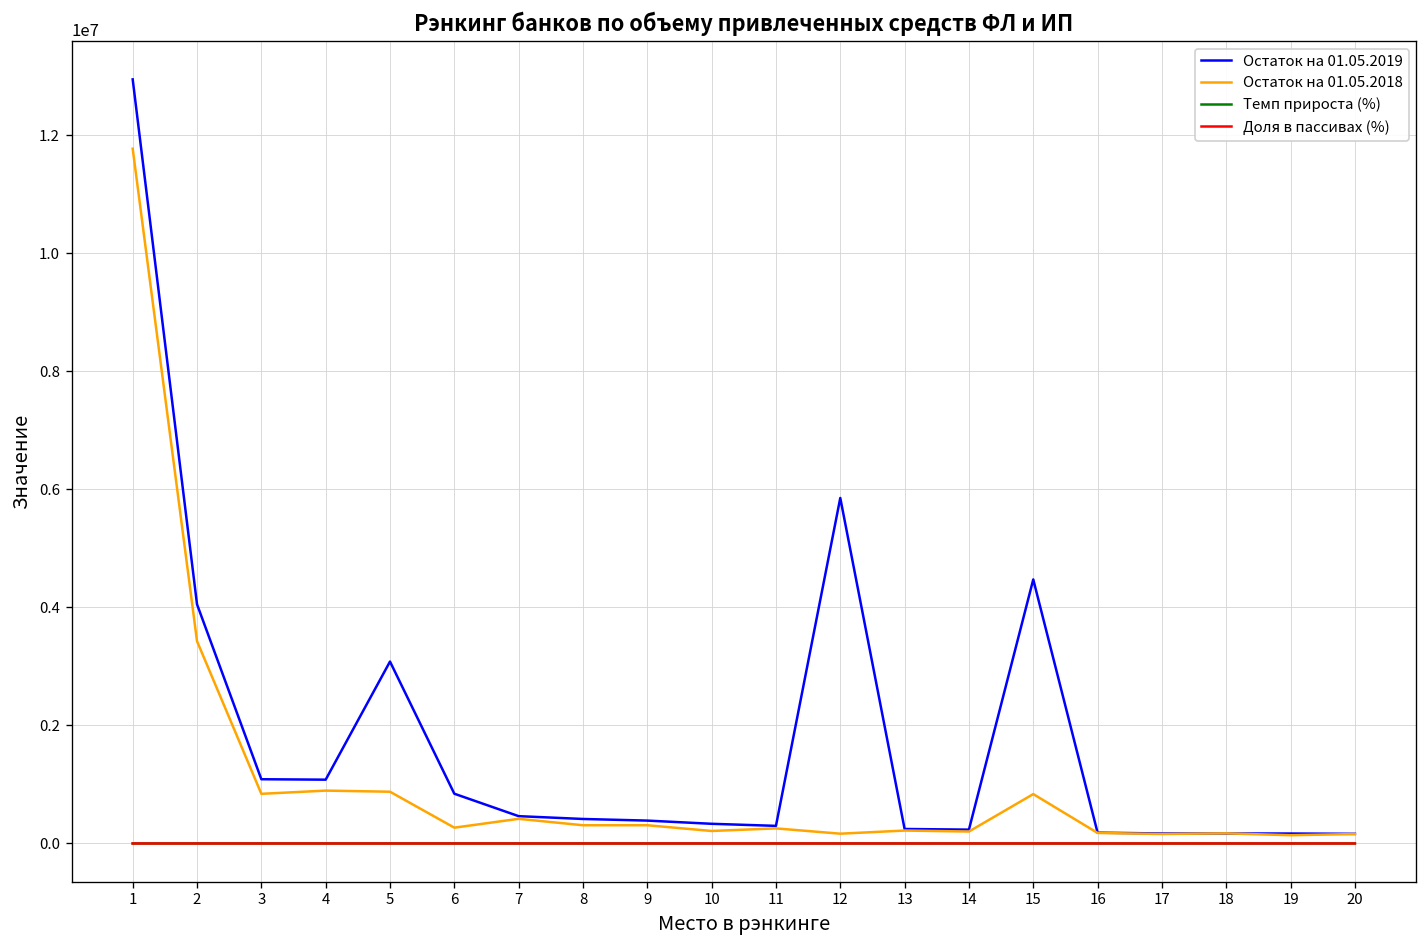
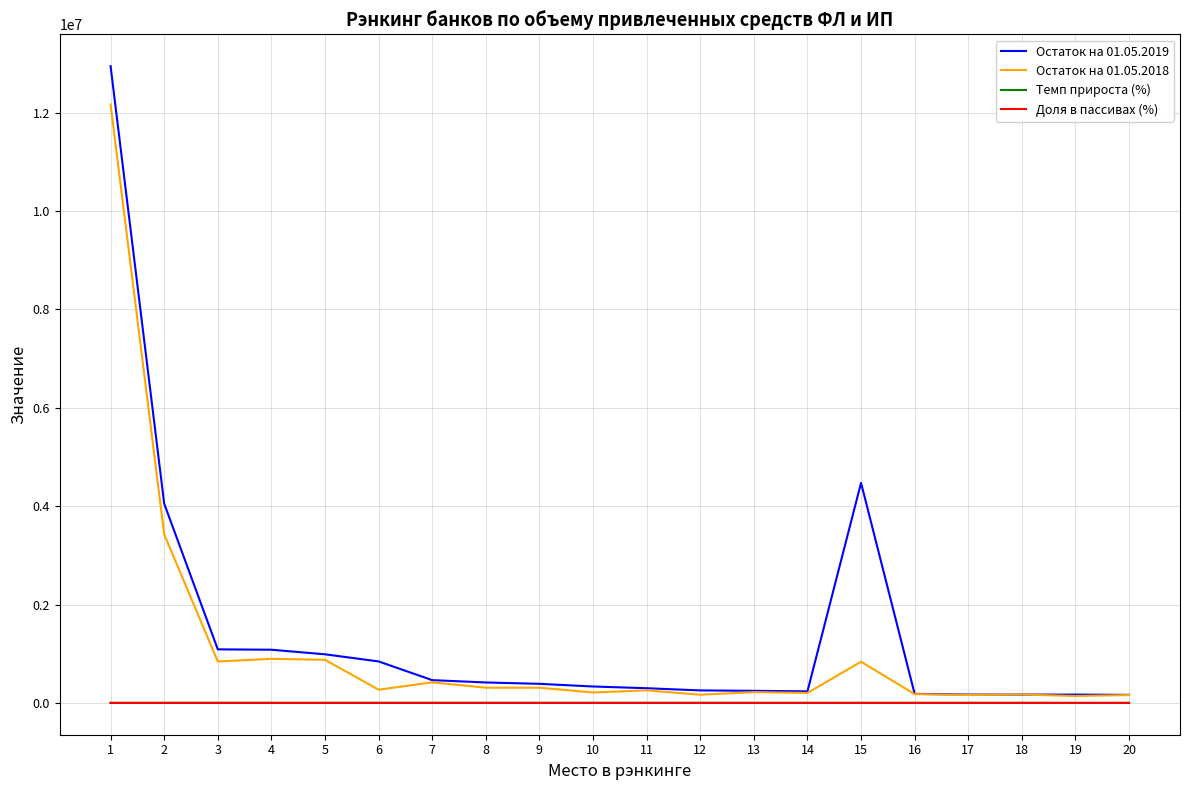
Остаток на 01.05.2018, 1: 11800000 -> 12200000
Остаток на 01.05.2019, 5: 3100000 -> 1000000
Остаток на 01.05.2019, 12: 5900000 -> 300000
